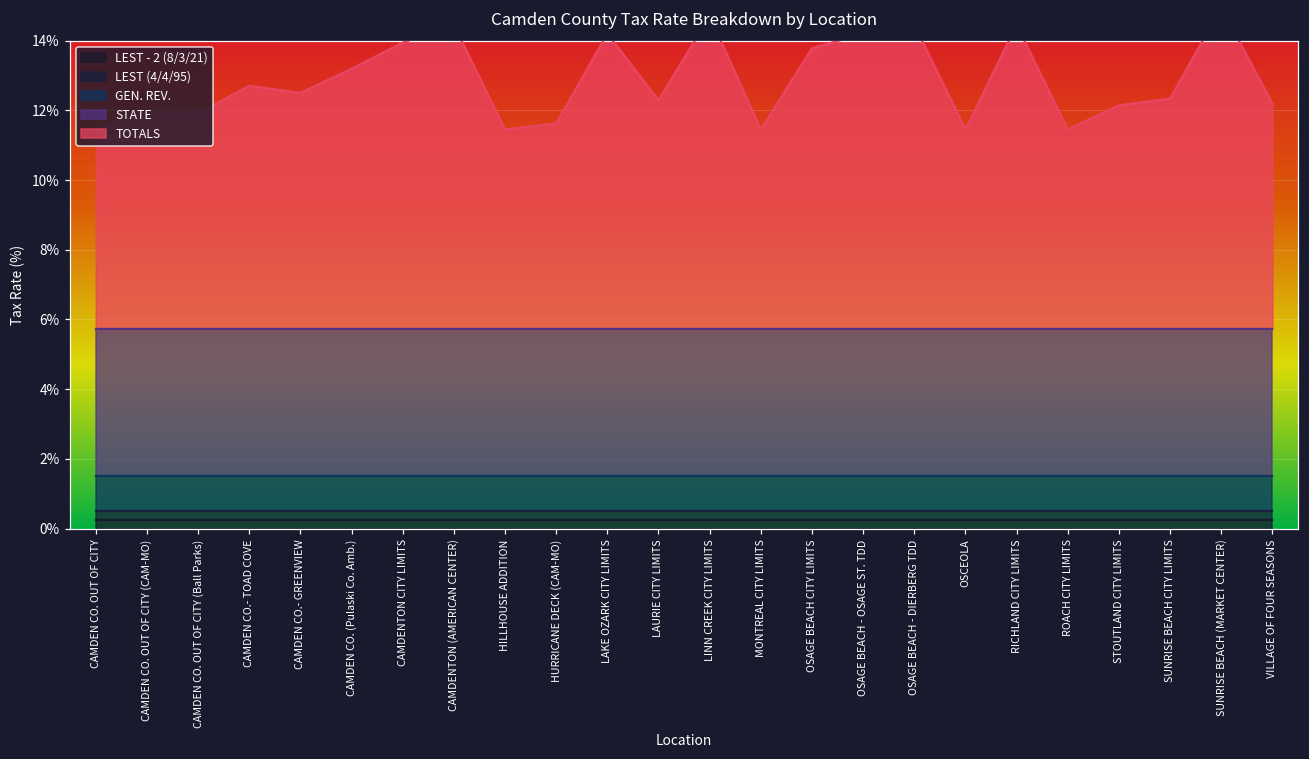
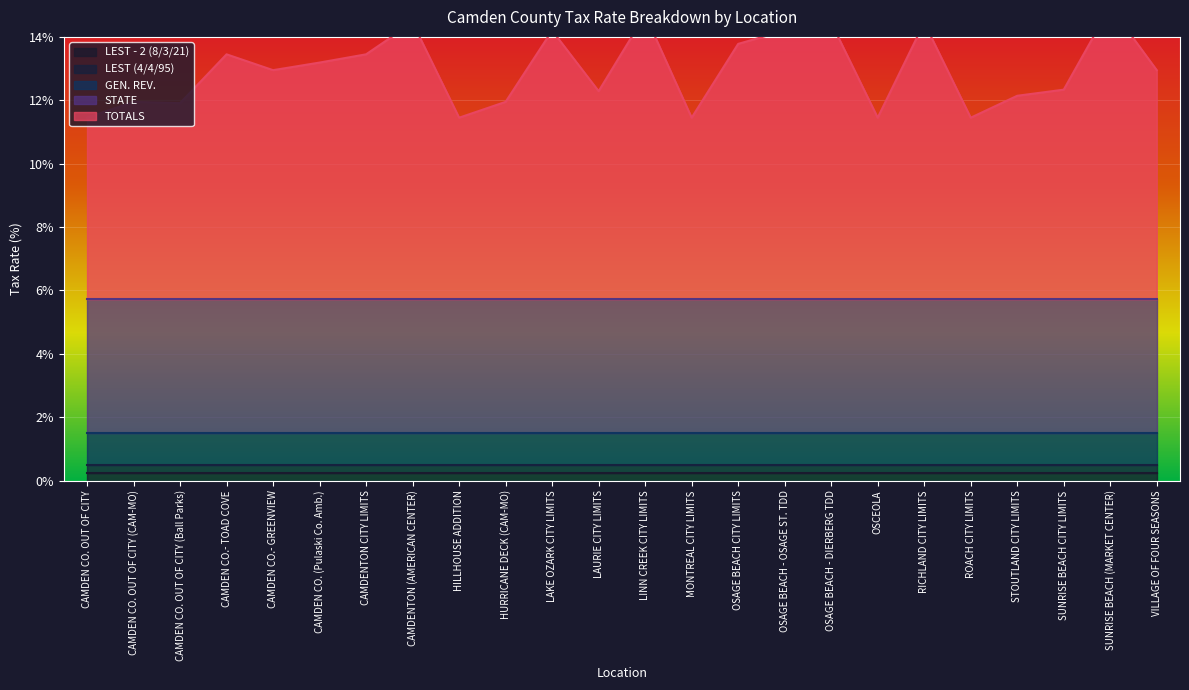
TOTALS, CAMDEN CO.- TOAD COVE: 12.7% -> 13.5%
TOTALS, CAMDEN CO.- GREENVIEW: 12.5% -> 13.0%
TOTALS, CAMDENTON CITY LIMITS: 13.9% -> 13.5%
TOTALS, HURRICANE DECK (CAM-MO): 11.6% -> 12.0%
TOTALS, VILLAGE OF FOUR SEASONS: 12.2% -> 13.0%
